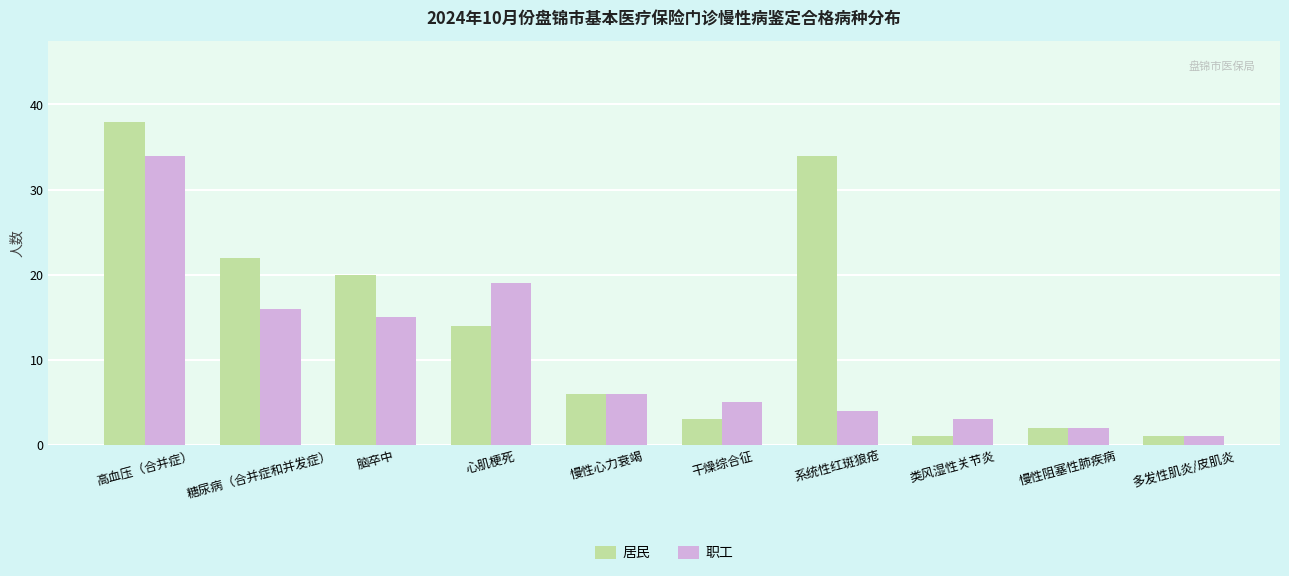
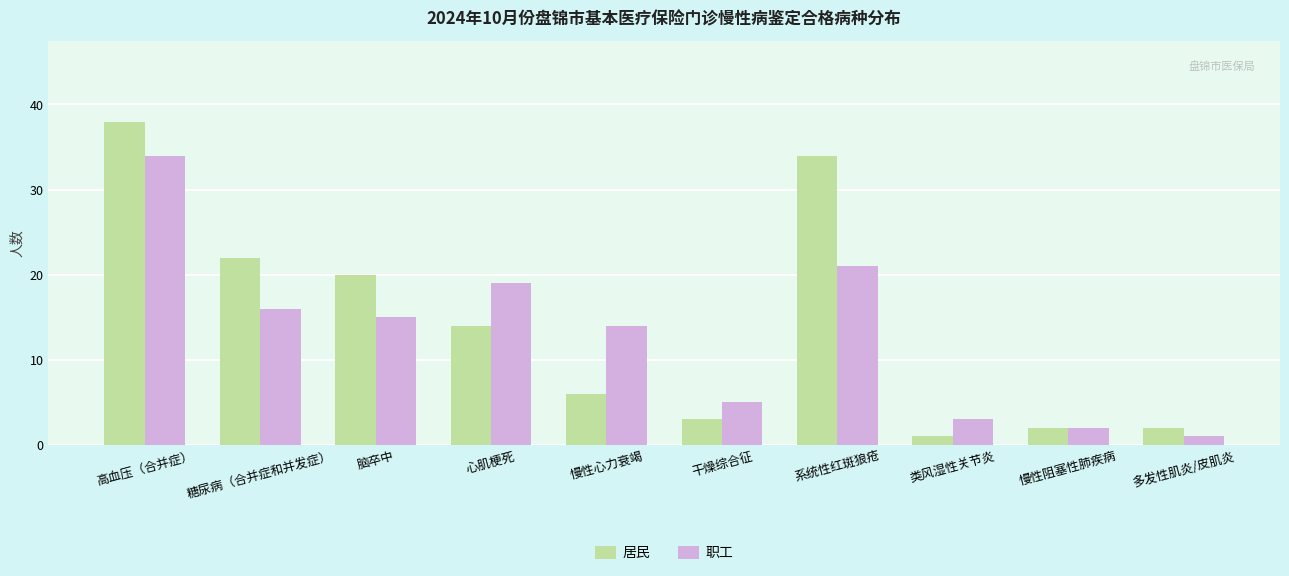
职工, 慢性心力衰竭: 6 -> 14
职工, 系统性红斑狼疮: 4 -> 21
居民, 多发性肌炎/皮肌炎: 1 -> 2
